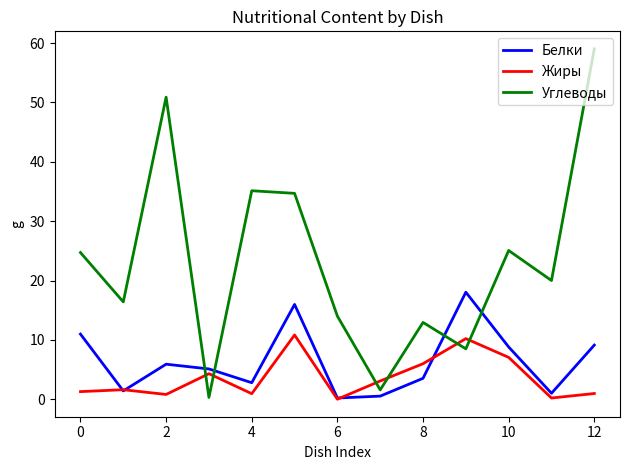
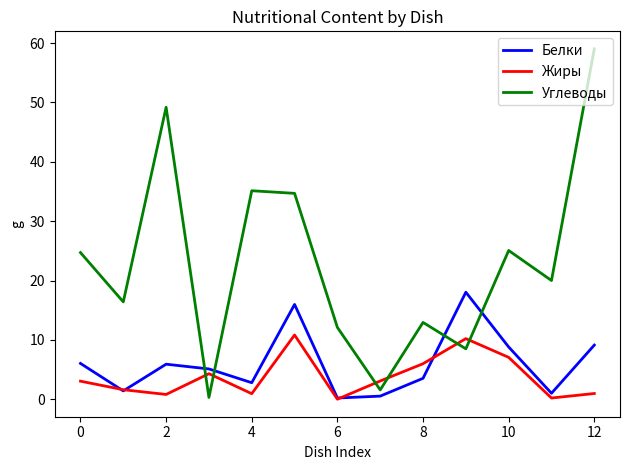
Белки, 0: 11 -> 6
Жиры, 0: 1 -> 3
Углеводы, 2: 51 -> 49
Углеводы, 6: 14 -> 12
